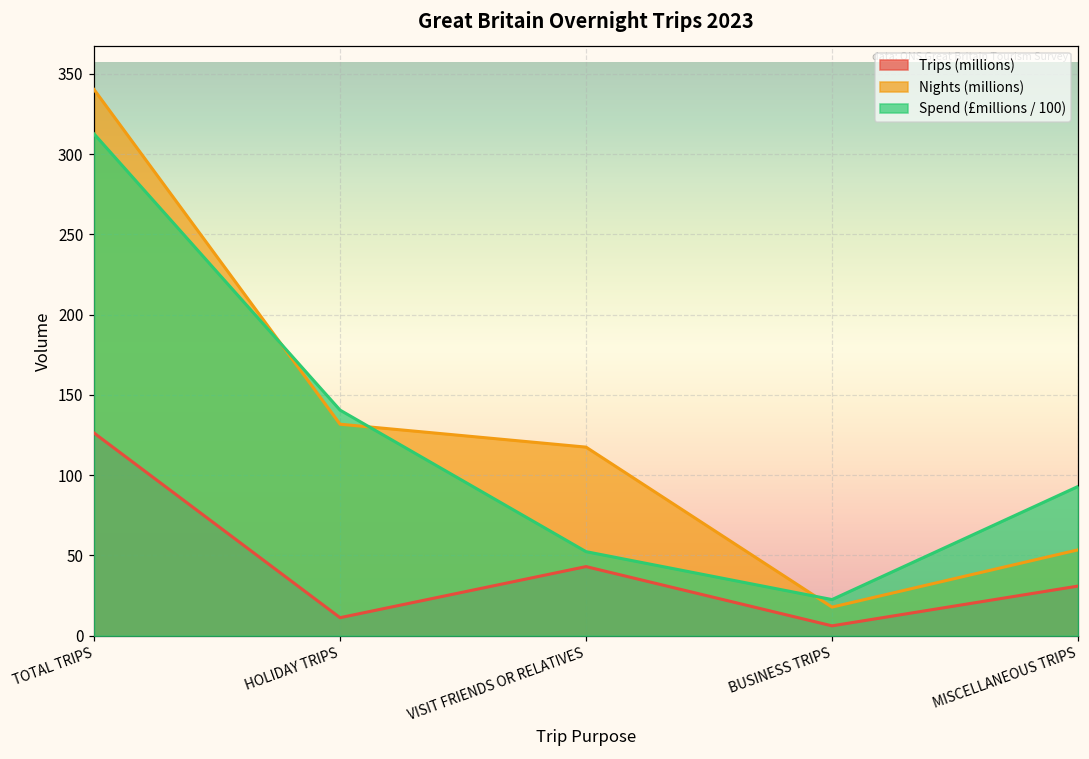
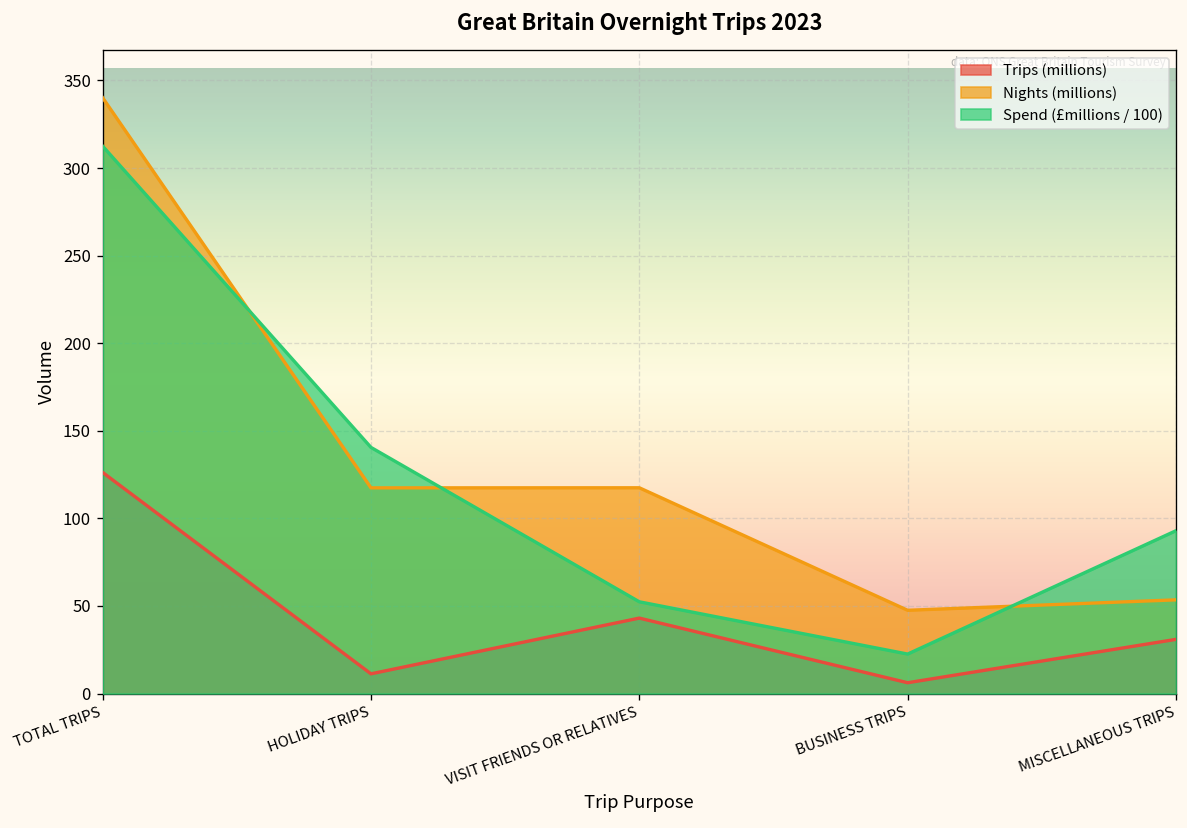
Nights (millions), HOLIDAY TRIPS: 132 -> 117
Nights (millions), BUSINESS TRIPS: 18 -> 48
